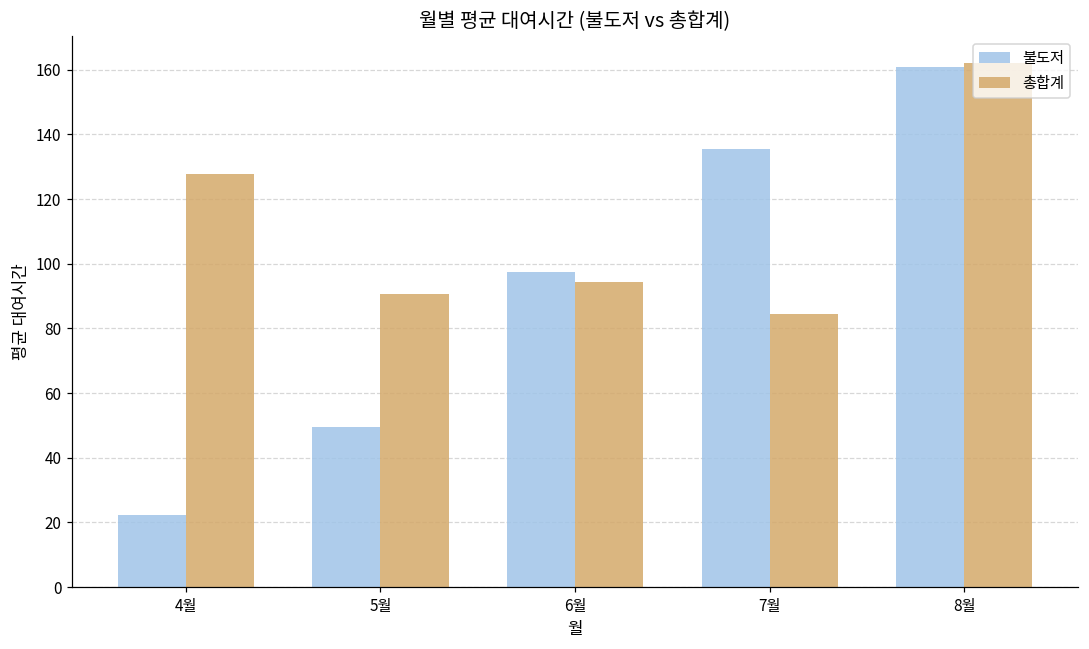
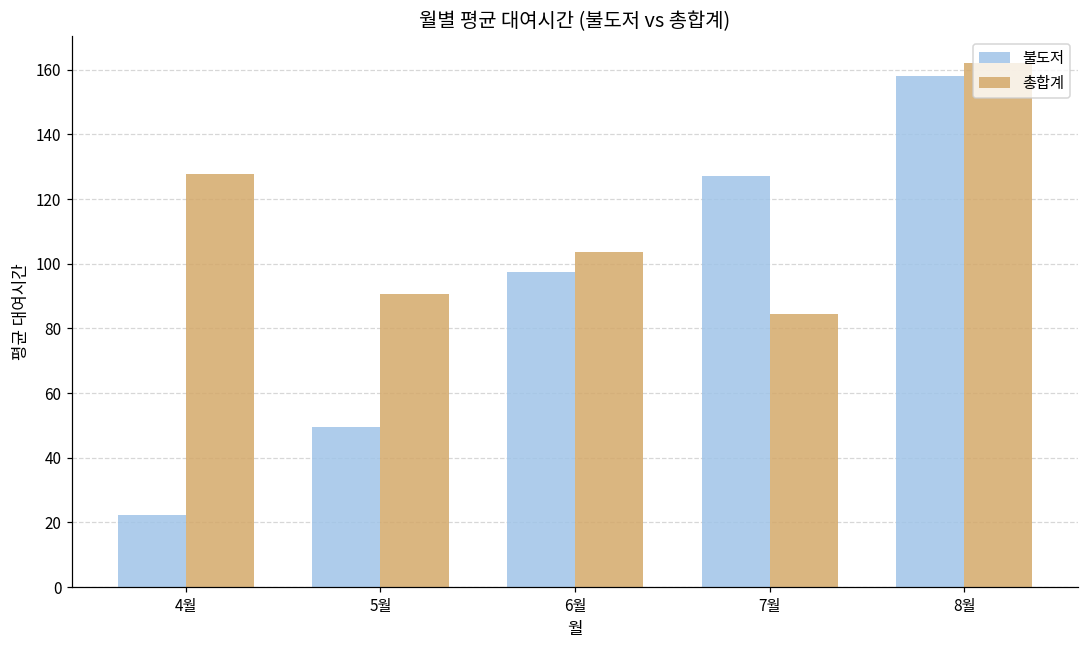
총합계, 6월: 94 -> 104
불도저, 7월: 136 -> 127
불도저, 8월: 161 -> 158
